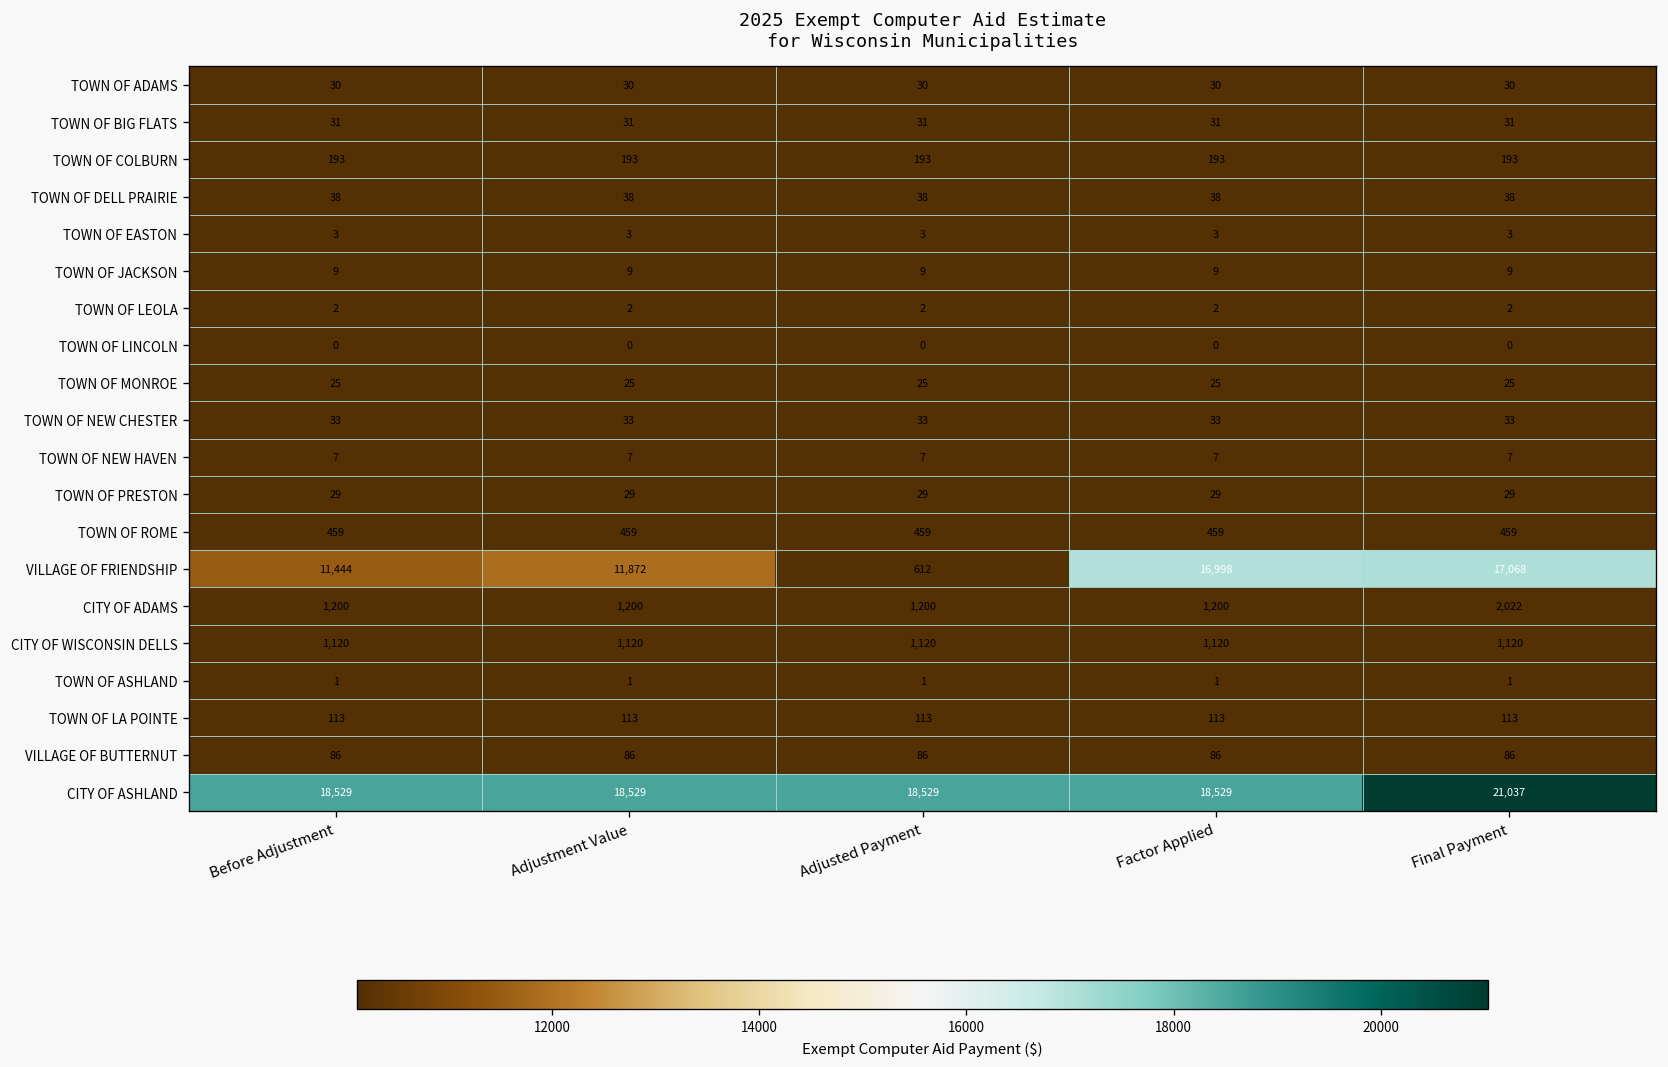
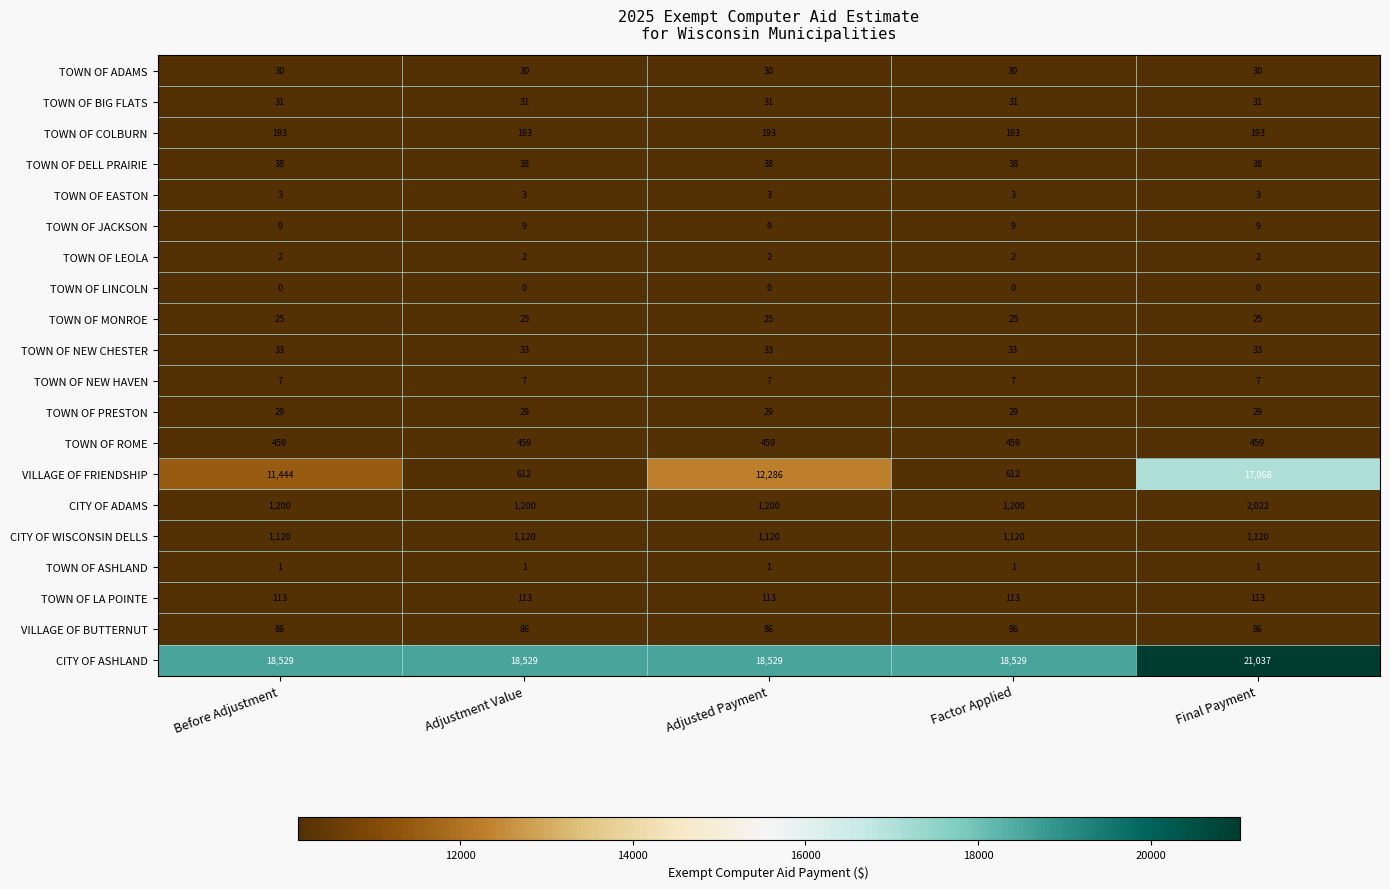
VILLAGE OF FRIENDSHIP, Adjustment Value: 11,872 -> 612
VILLAGE OF FRIENDSHIP, Adjusted Payment: 612 -> 12,286
VILLAGE OF FRIENDSHIP, Factor Applied: 16,998 -> 612
